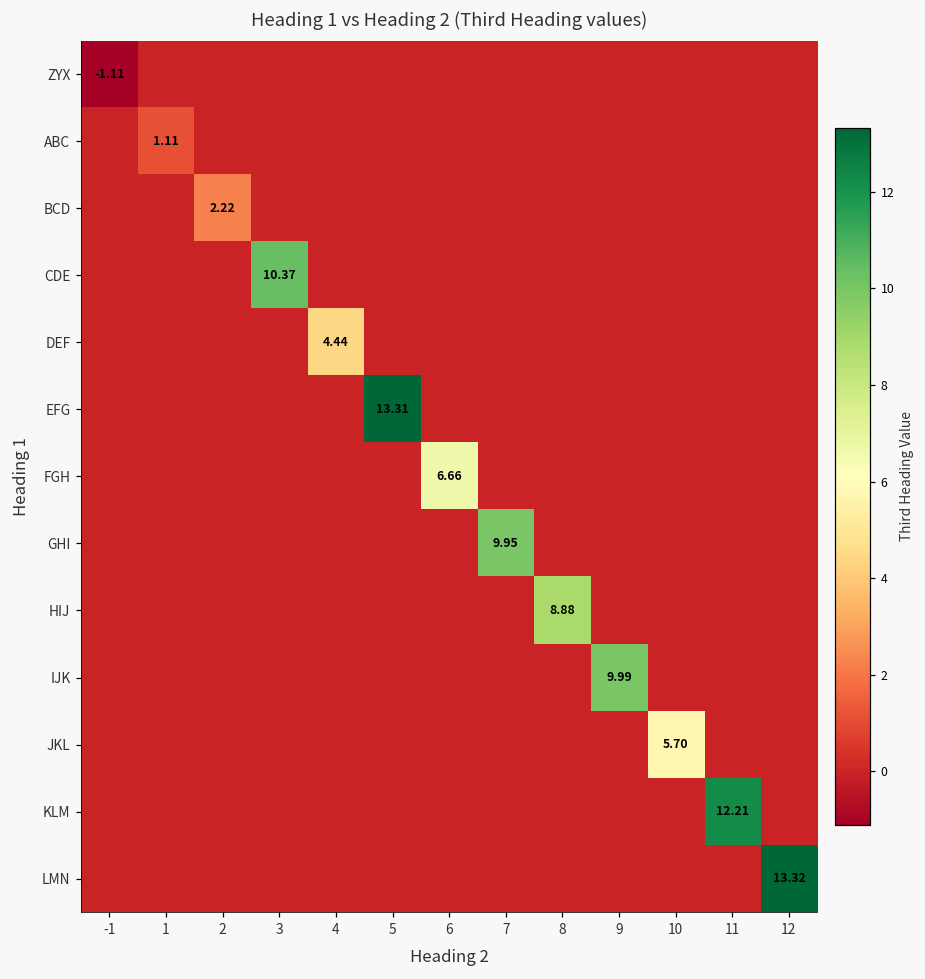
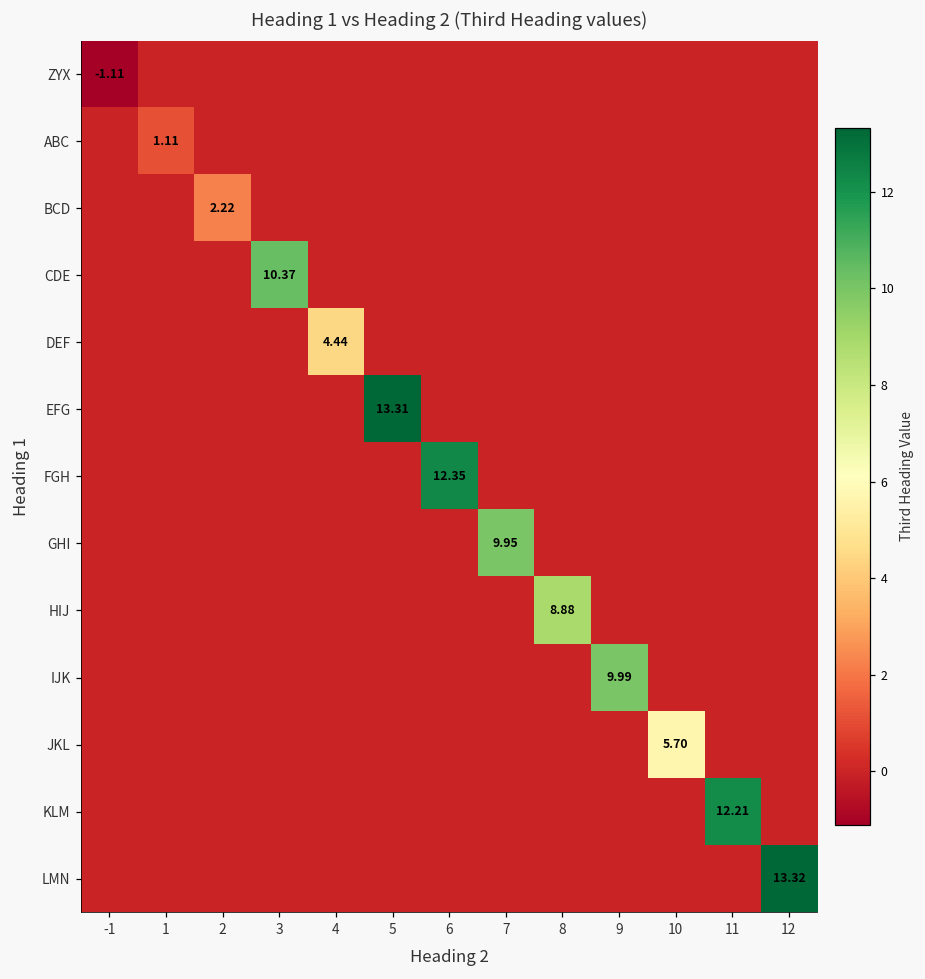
FGH, 6: 6.66 -> 12.35
